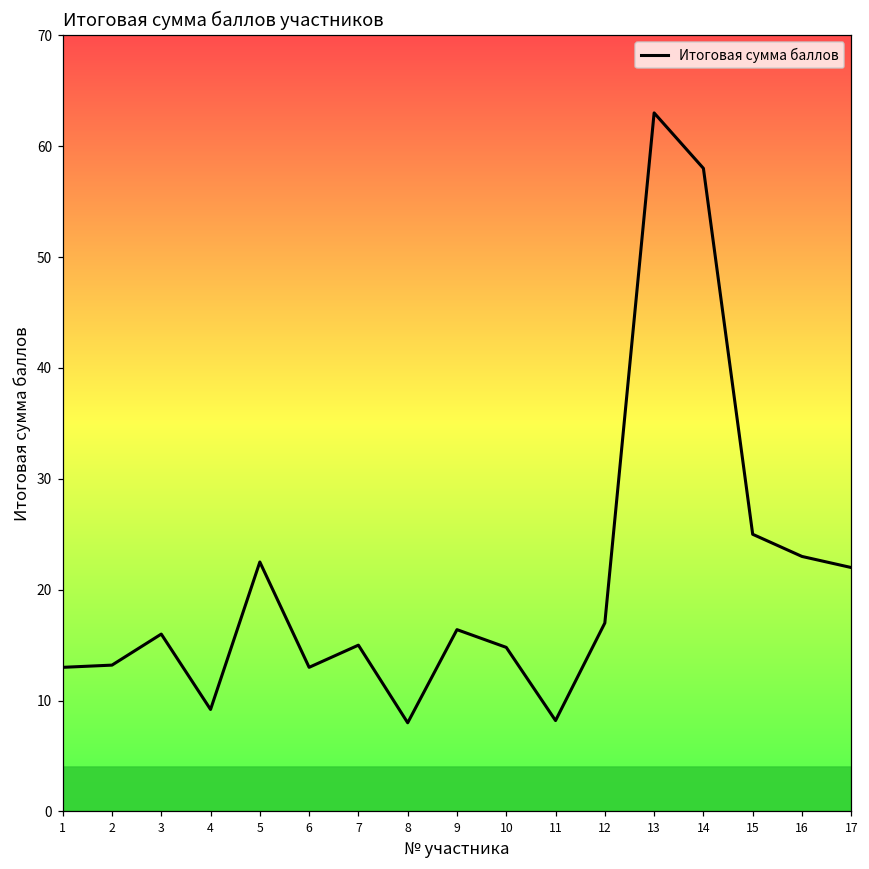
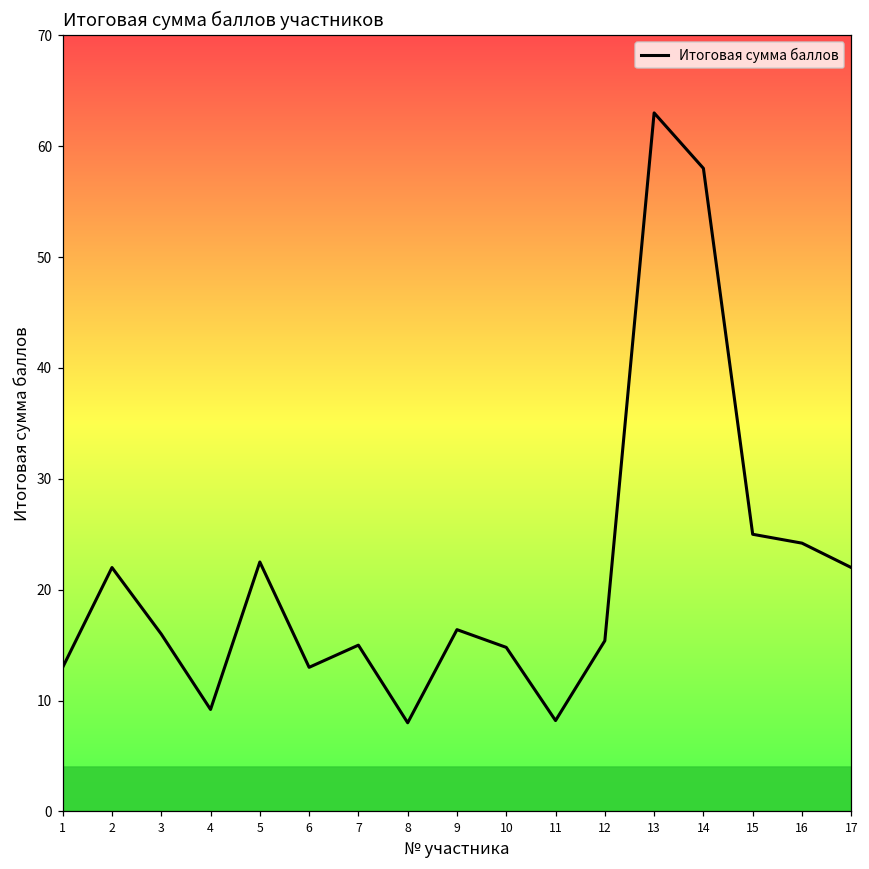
2: 13.2 -> 22.0
12: 17.0 -> 15.4
16: 23.0 -> 24.2
